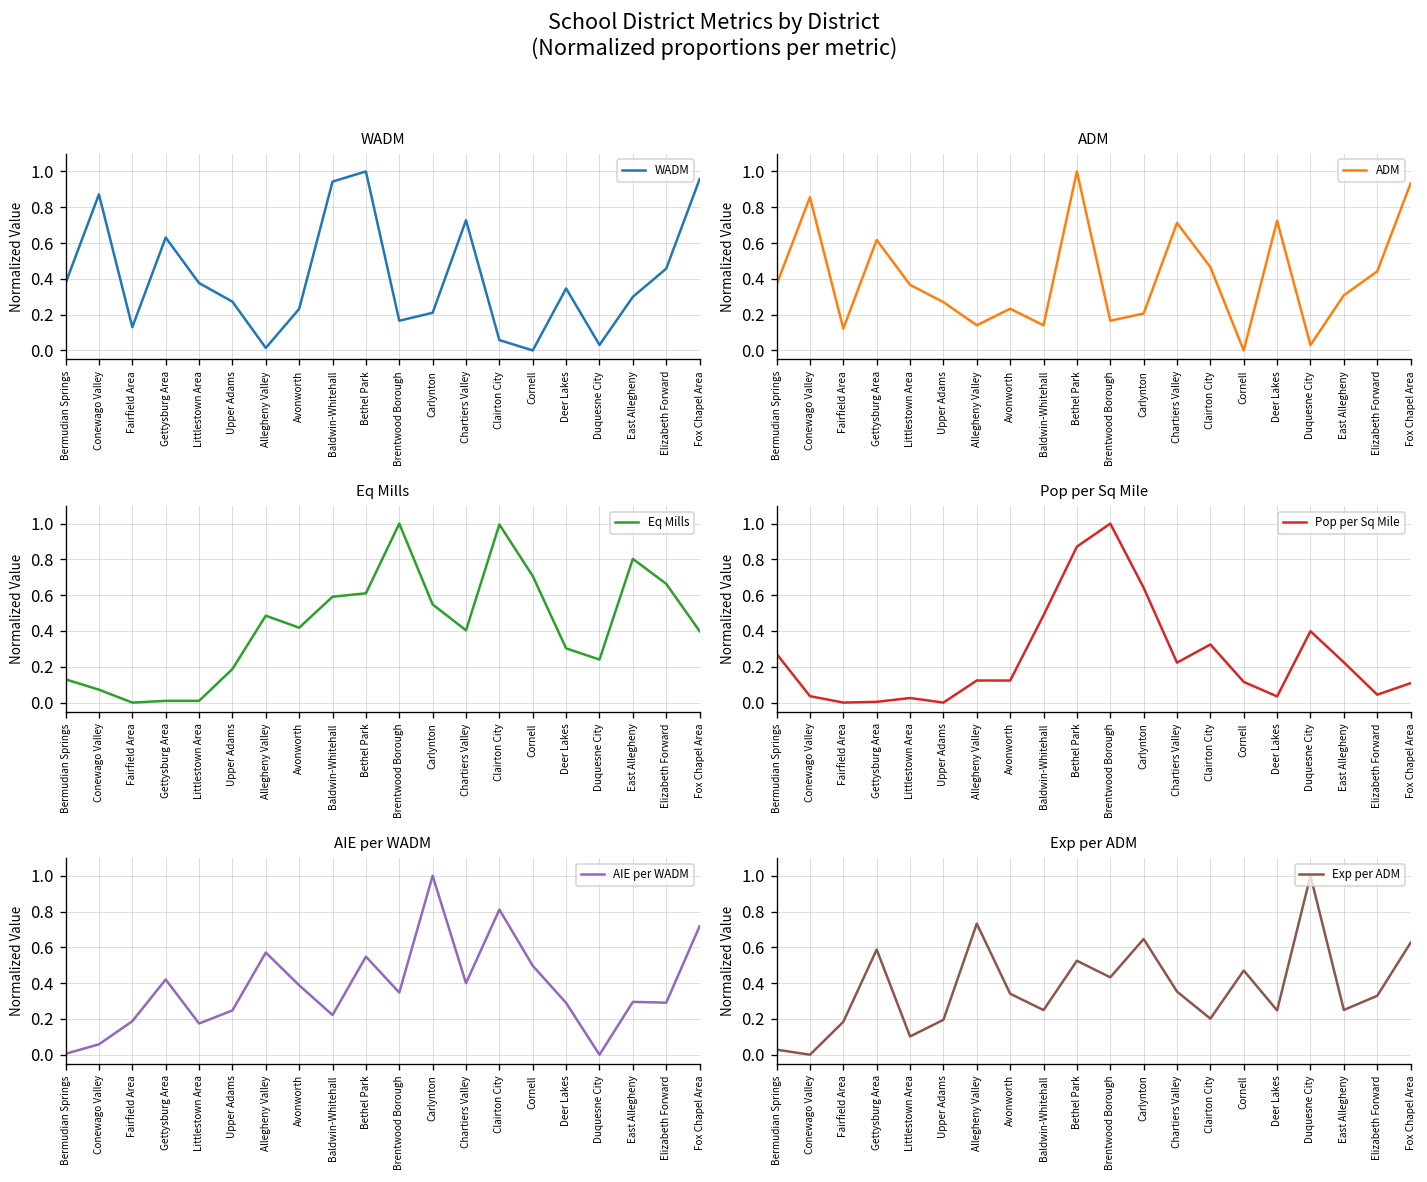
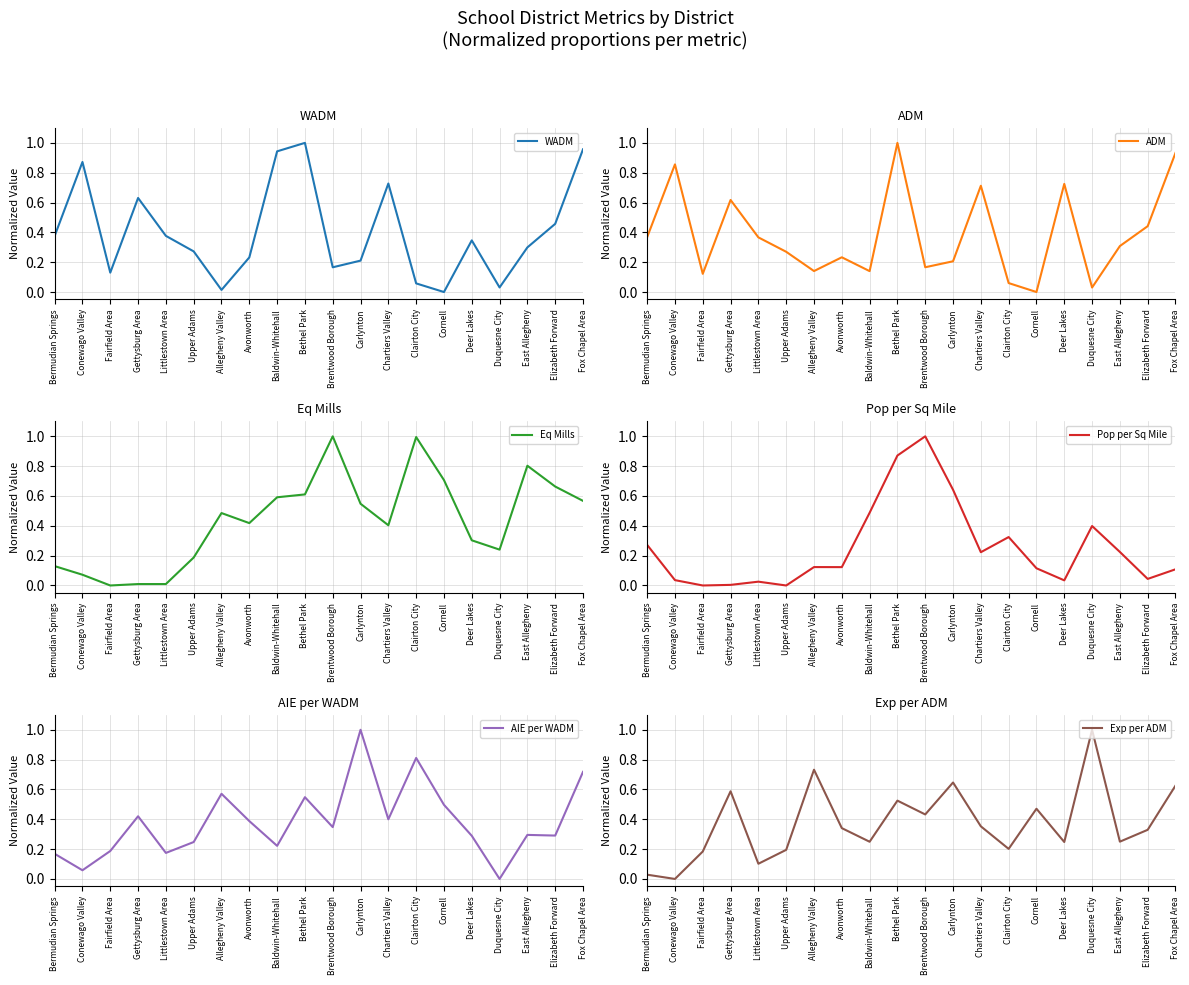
ADM, Clairton City: 0.47 -> 0.06
Eq Mills, Fox Chapel Area: 0.40 -> 0.57
AIE per WADM, Bermudian Springs: 0.01 -> 0.17
